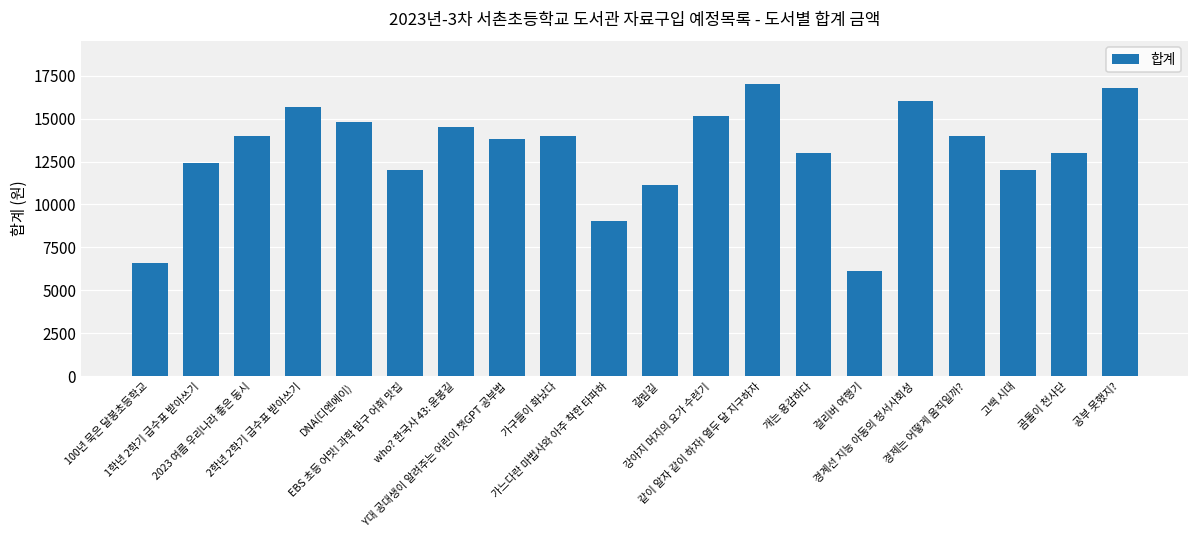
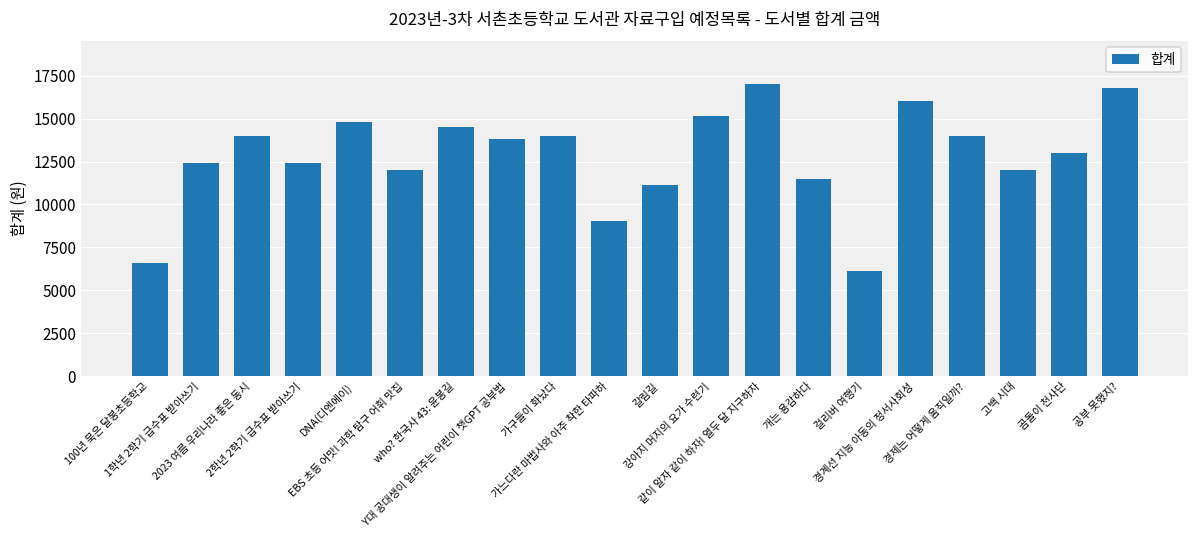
2학년 2학기 급수표 받아쓰기: 15700 -> 12400
개는 용감하다: 13000 -> 11500
